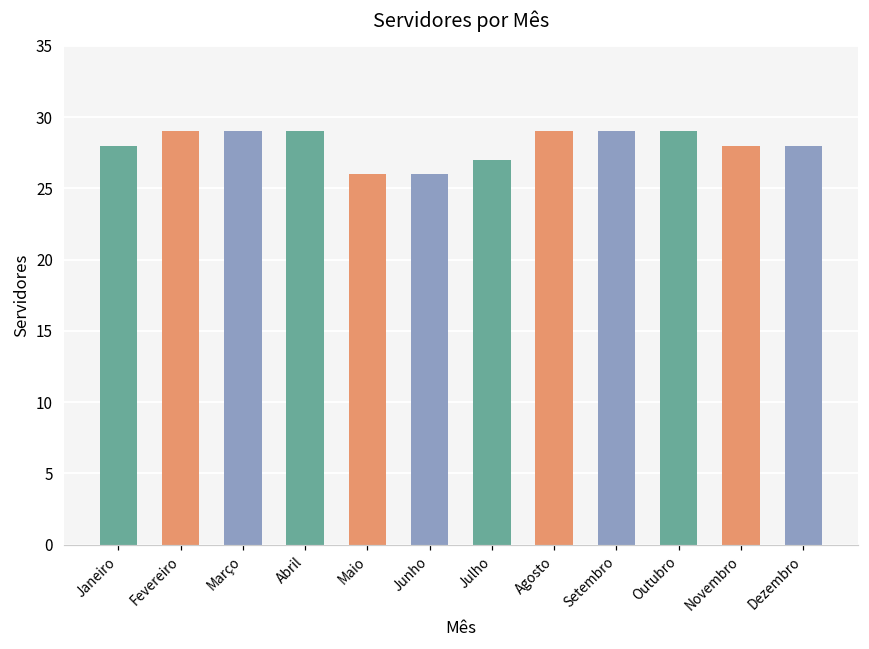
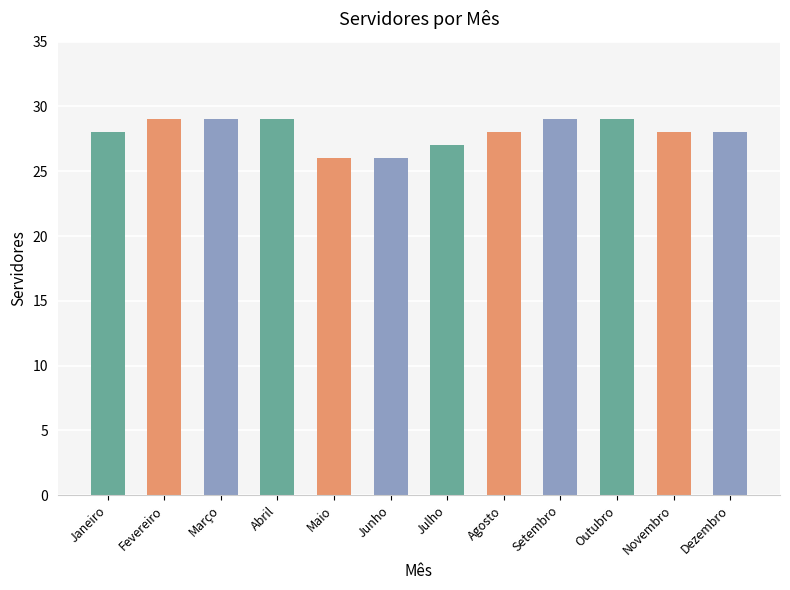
Agosto: 29 -> 28
